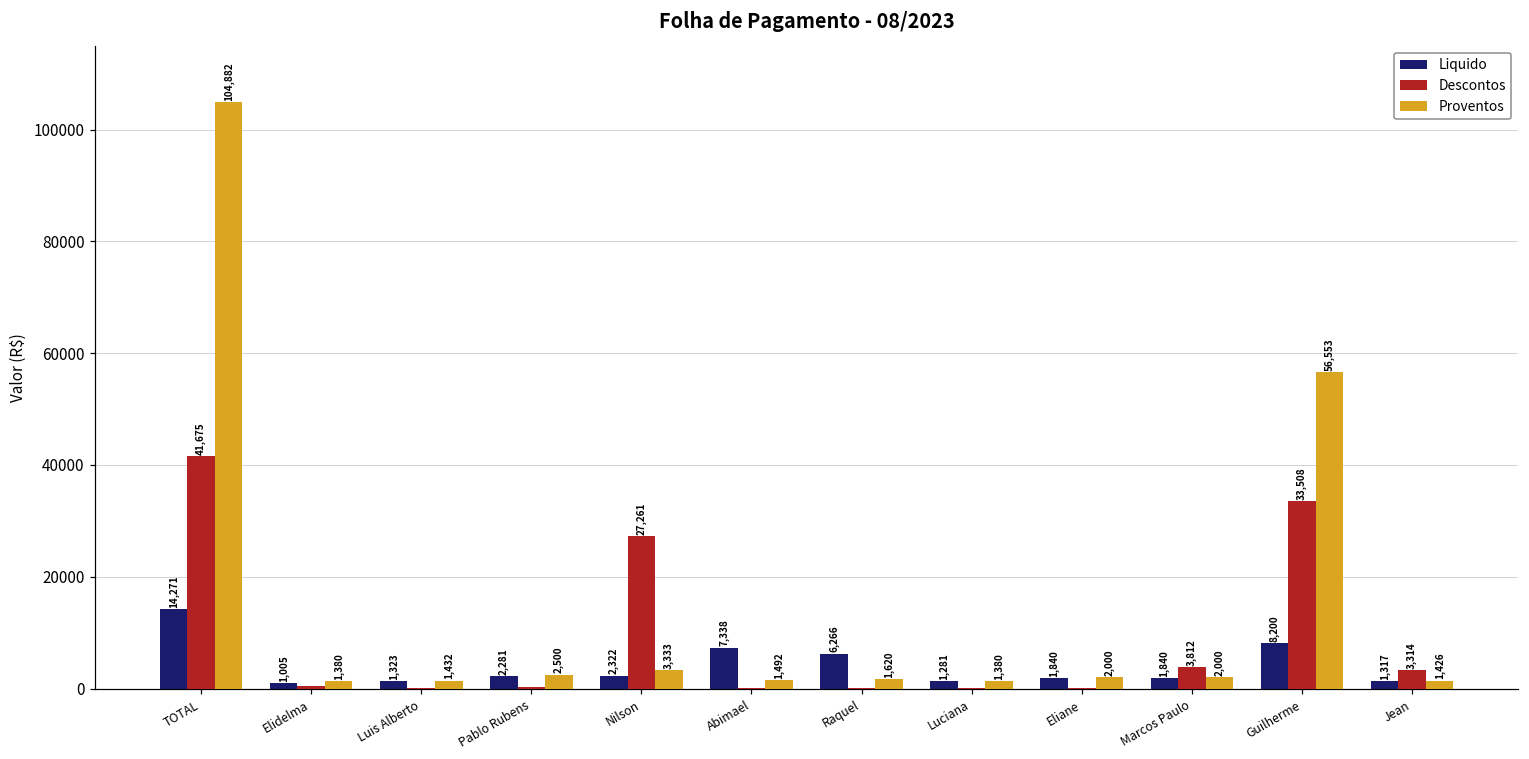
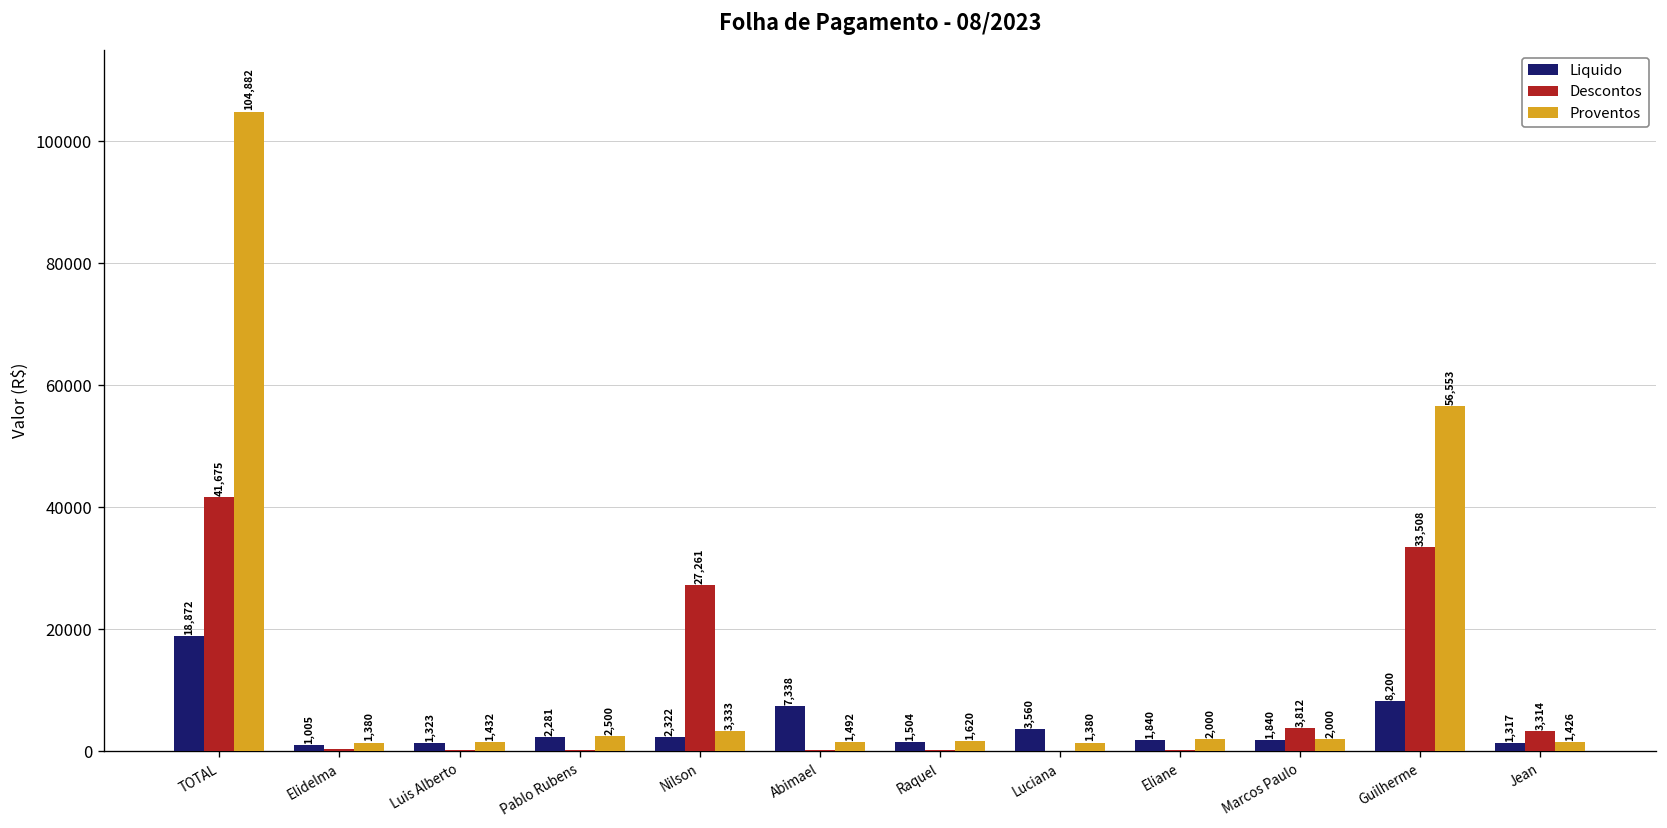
Liquido, TOTAL: 14,271 -> 18,872
Liquido, Raquel: 6,266 -> 1,504
Liquido, Luciana: 1,281 -> 3,560
